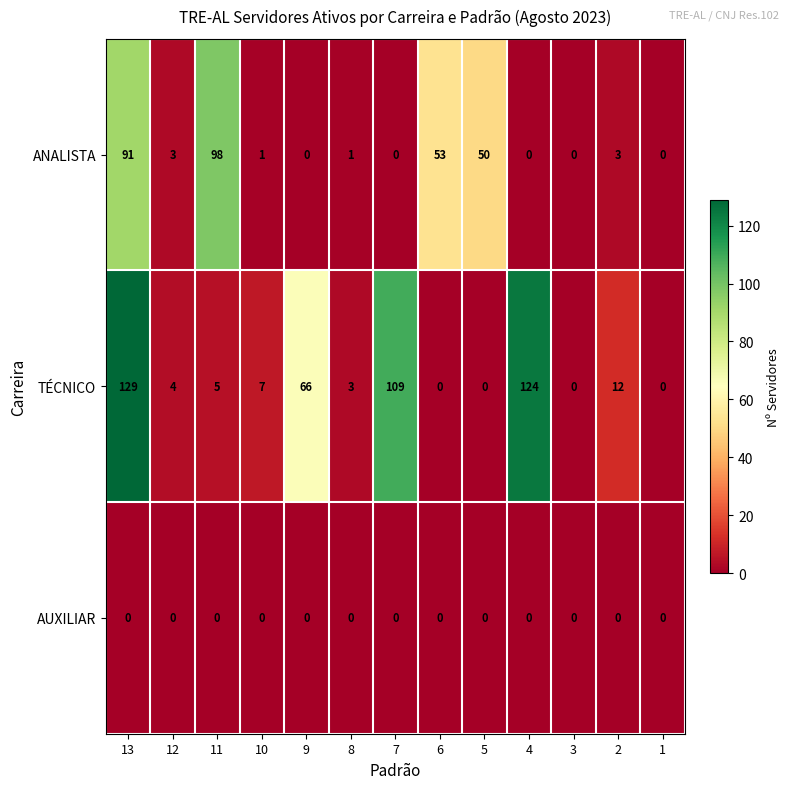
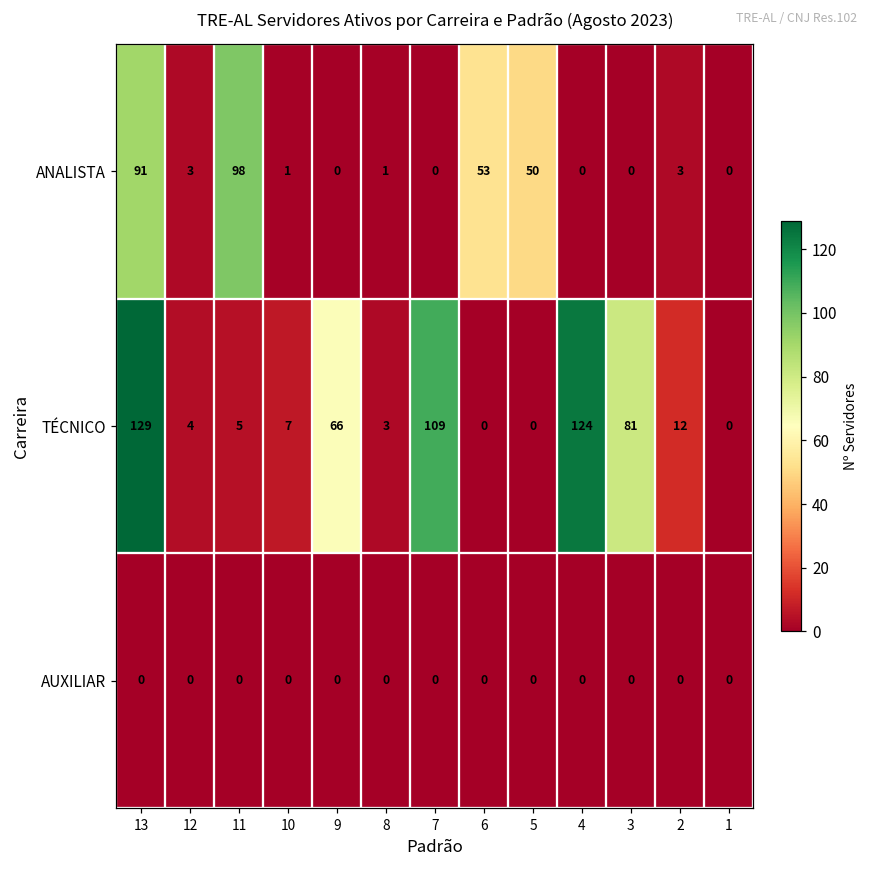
TÉCNICO, 3: 0 -> 81
